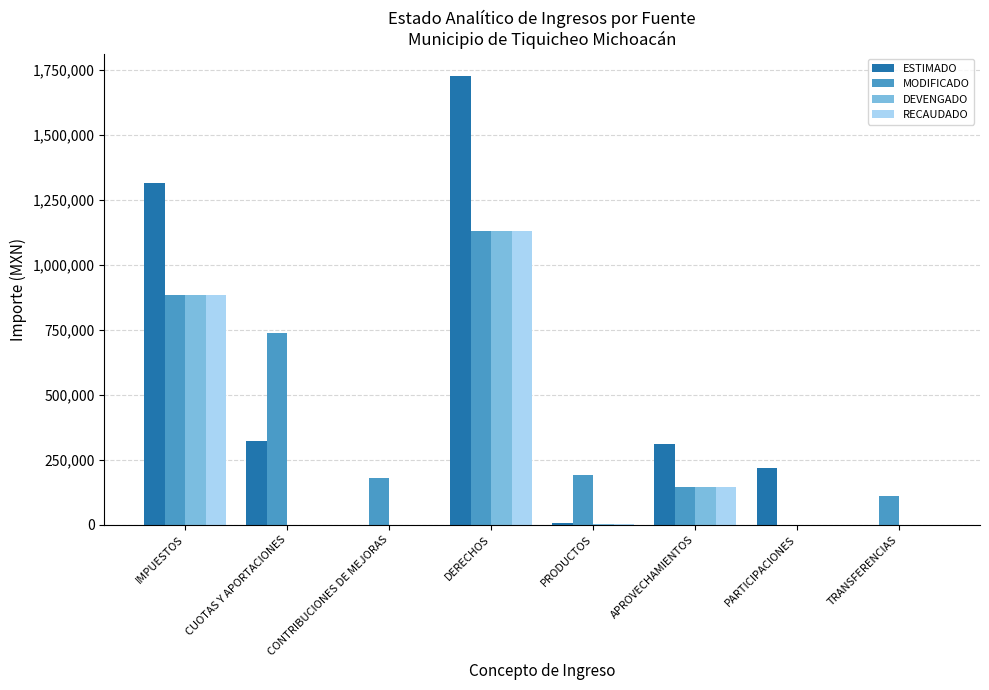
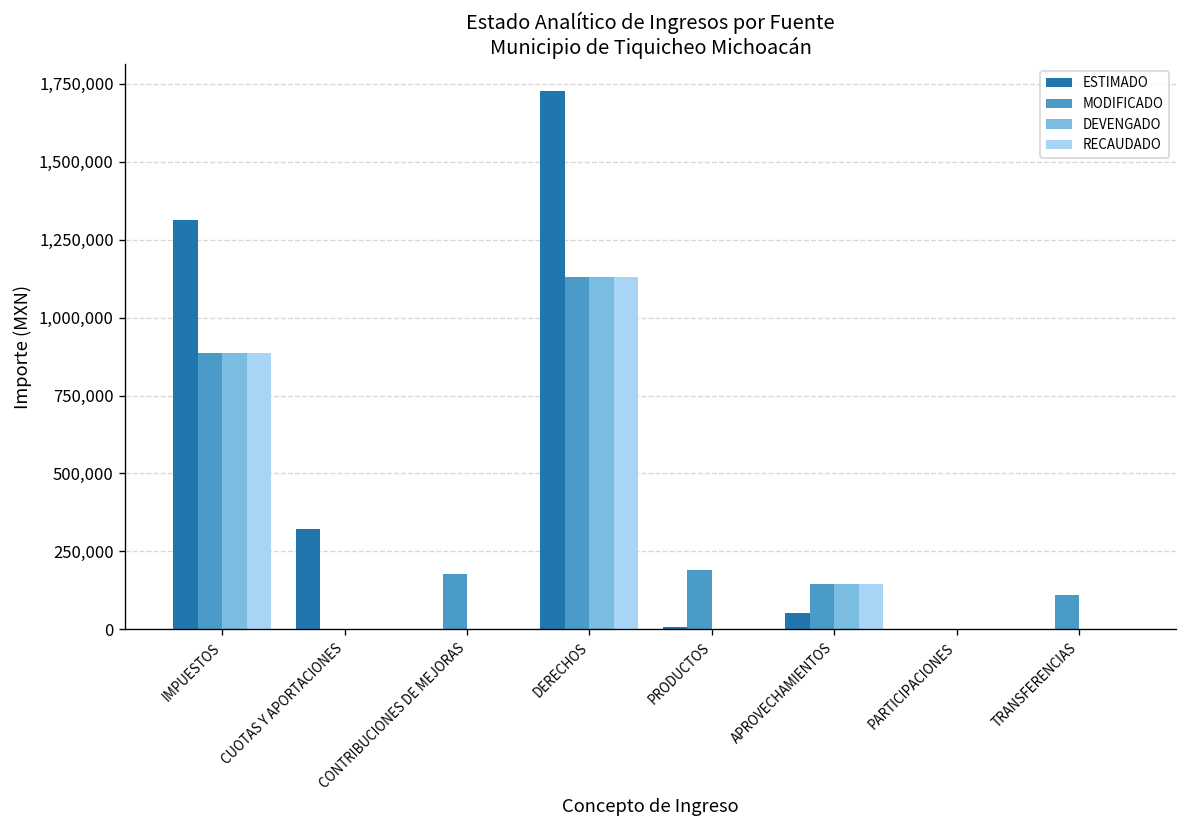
MODIFICADO, CUOTAS Y APORTACIONES: 740,000 -> 0
ESTIMADO, APROVECHAMIENTOS: 310,000 -> 50,000
ESTIMADO, PARTICIPACIONES: 220,000 -> 0
